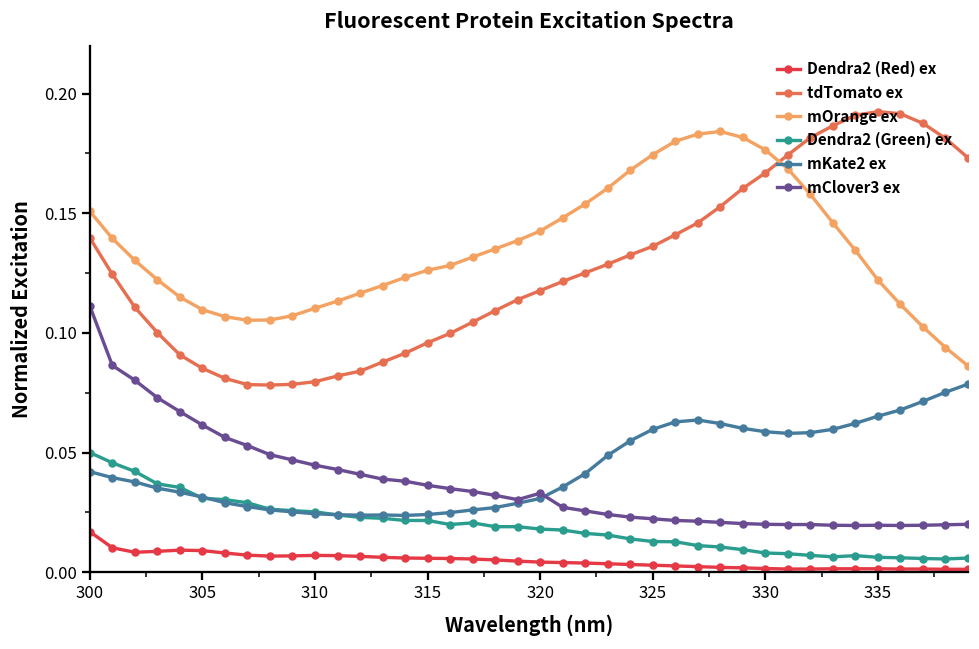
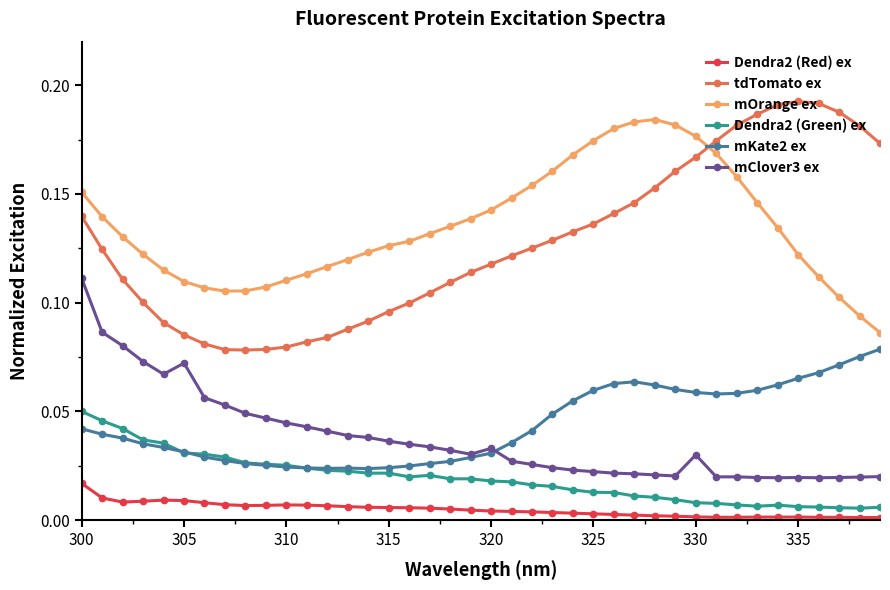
mClover3 ex, 305: 0.062 -> 0.072
mClover3 ex, 330: 0.02 -> 0.03
